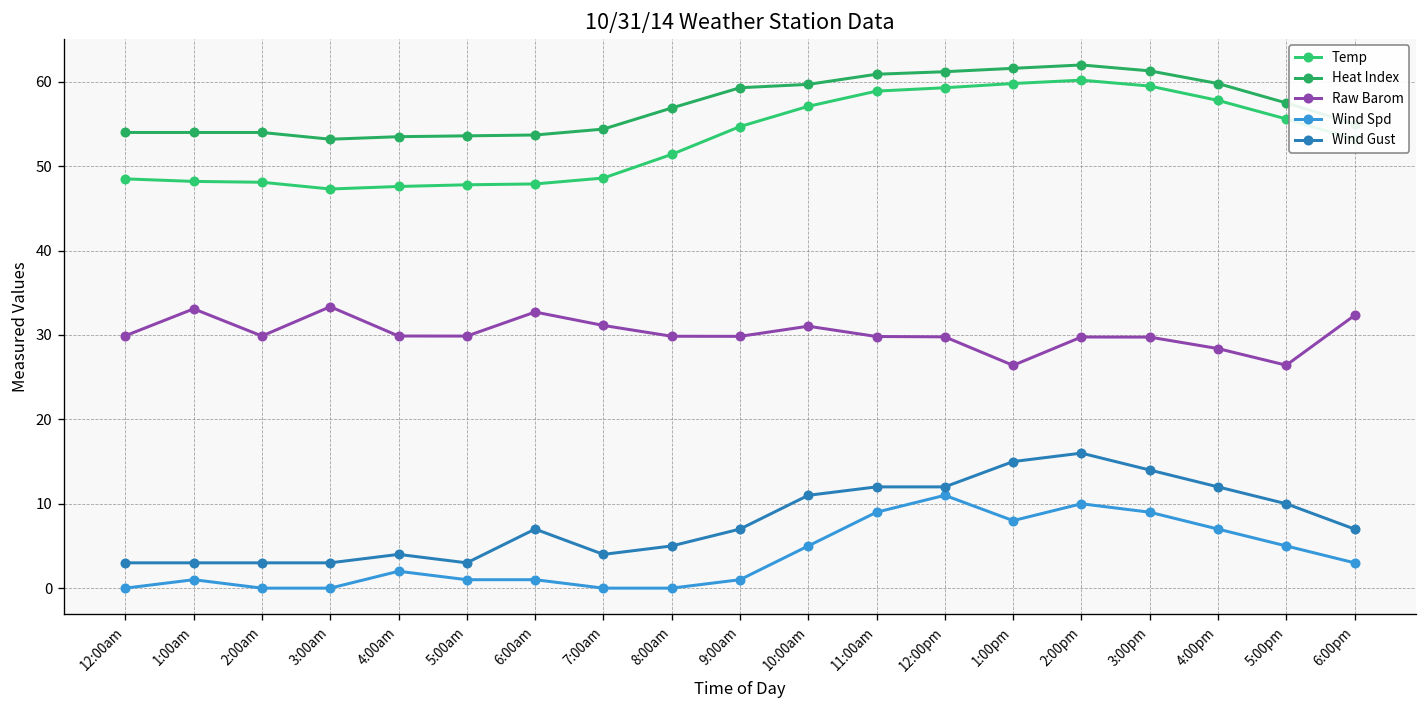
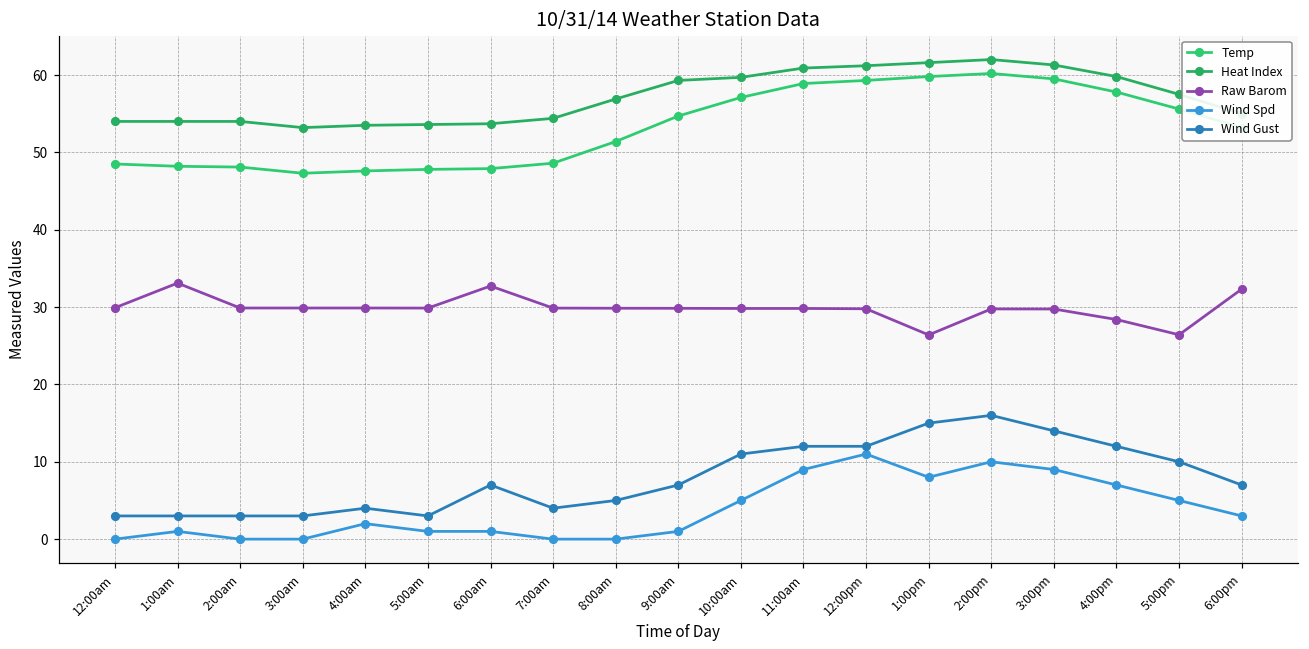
Raw Barom, 3:00am: 33 -> 30
Raw Barom, 7:00am: 31 -> 30
Raw Barom, 10:00am: 31 -> 30
